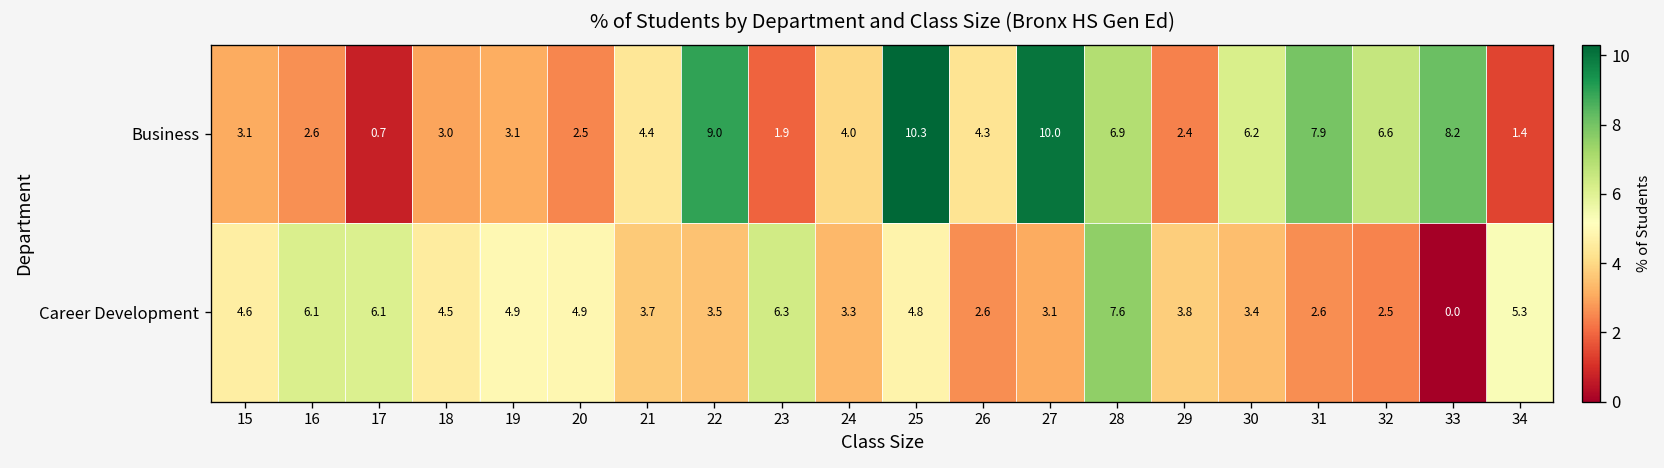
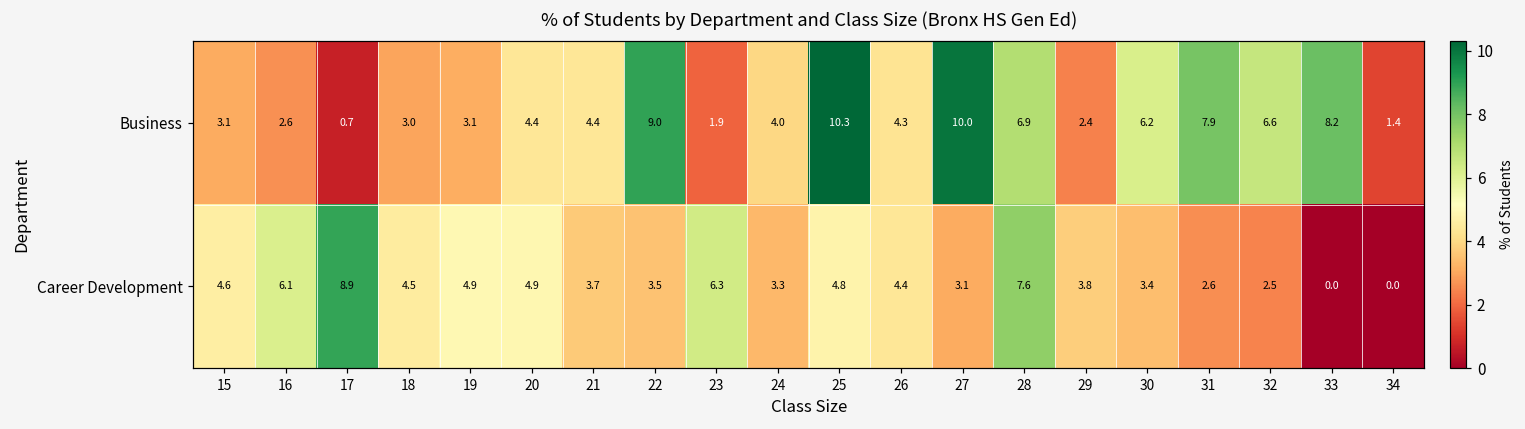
Business, 20: 2.5 -> 4.4
Career Development, 17: 6.1 -> 8.9
Career Development, 26: 2.6 -> 4.4
Career Development, 34: 5.3 -> 0.0
